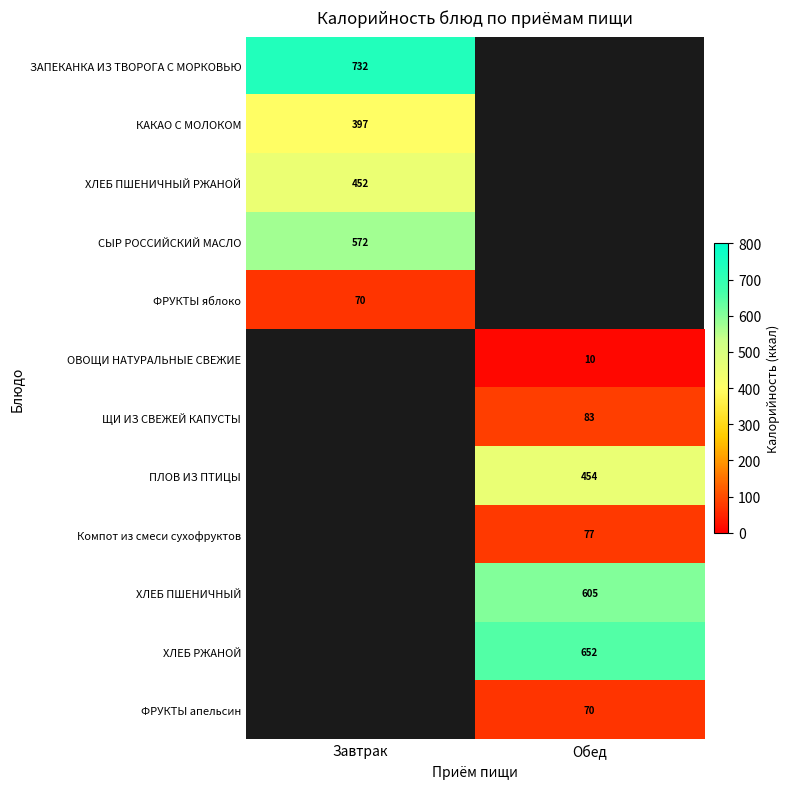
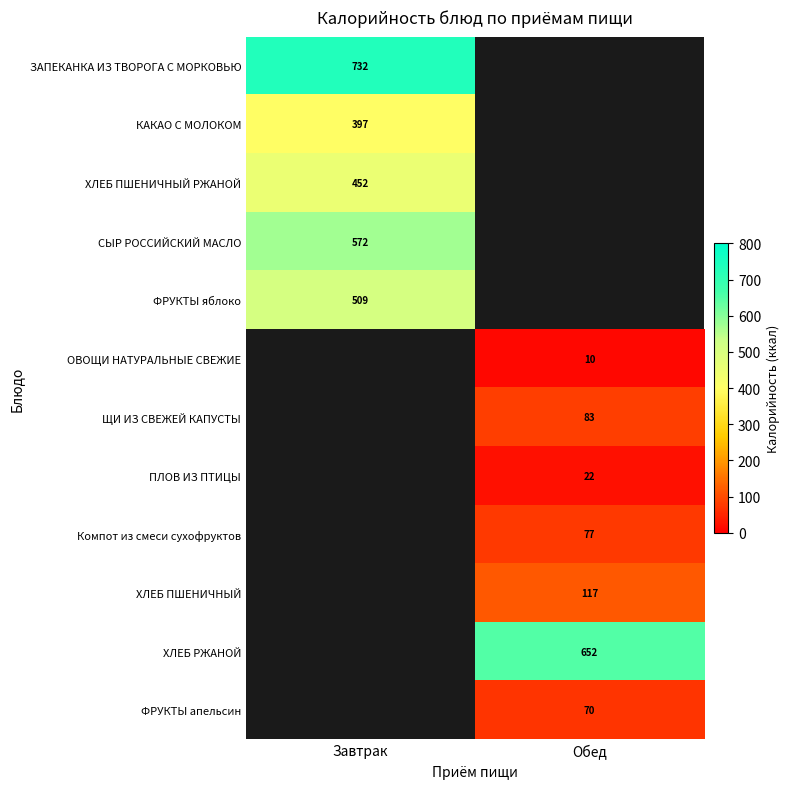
ФРУКТЫ яблоко, Завтрак: 70 -> 509
ПЛОВ ИЗ ПТИЦЫ, Обед: 454 -> 22
ХЛЕБ ПШЕНИЧНЫЙ, Обед: 605 -> 117
